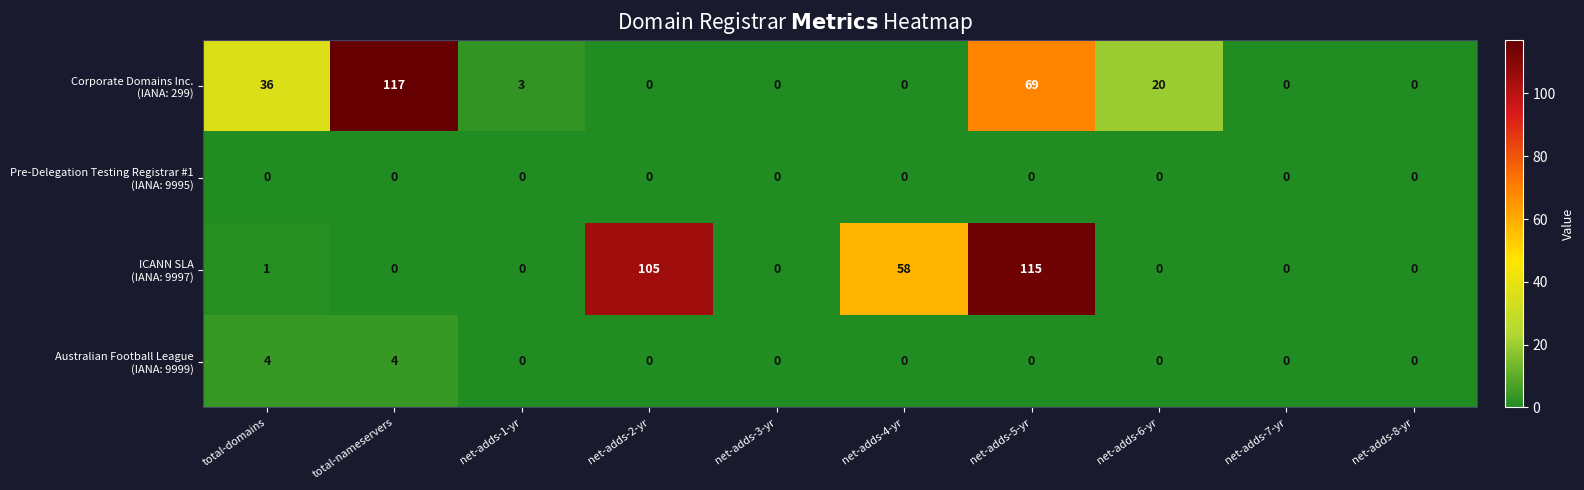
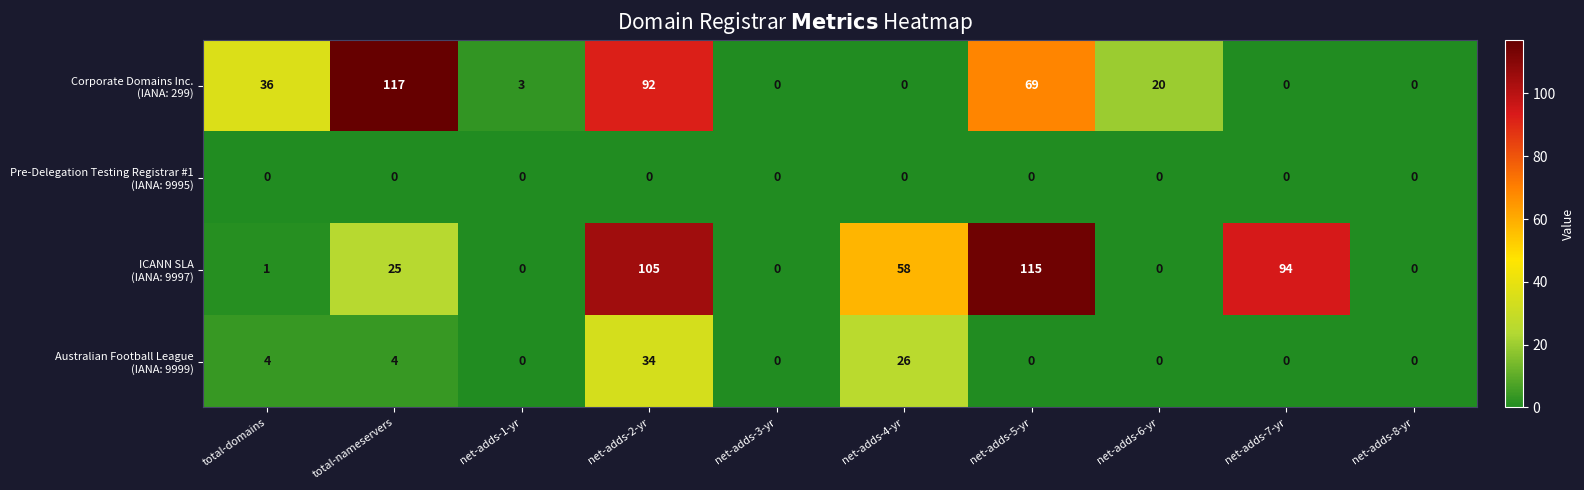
Corporate Domains Inc. (IANA: 299), net-adds-2-yr: 0 -> 92
ICANN SLA (IANA: 9997), total-nameservers: 0 -> 25
ICANN SLA (IANA: 9997), net-adds-7-yr: 0 -> 94
Australian Football League (IANA: 9999), net-adds-2-yr: 0 -> 34
Australian Football League (IANA: 9999), net-adds-4-yr: 0 -> 26
